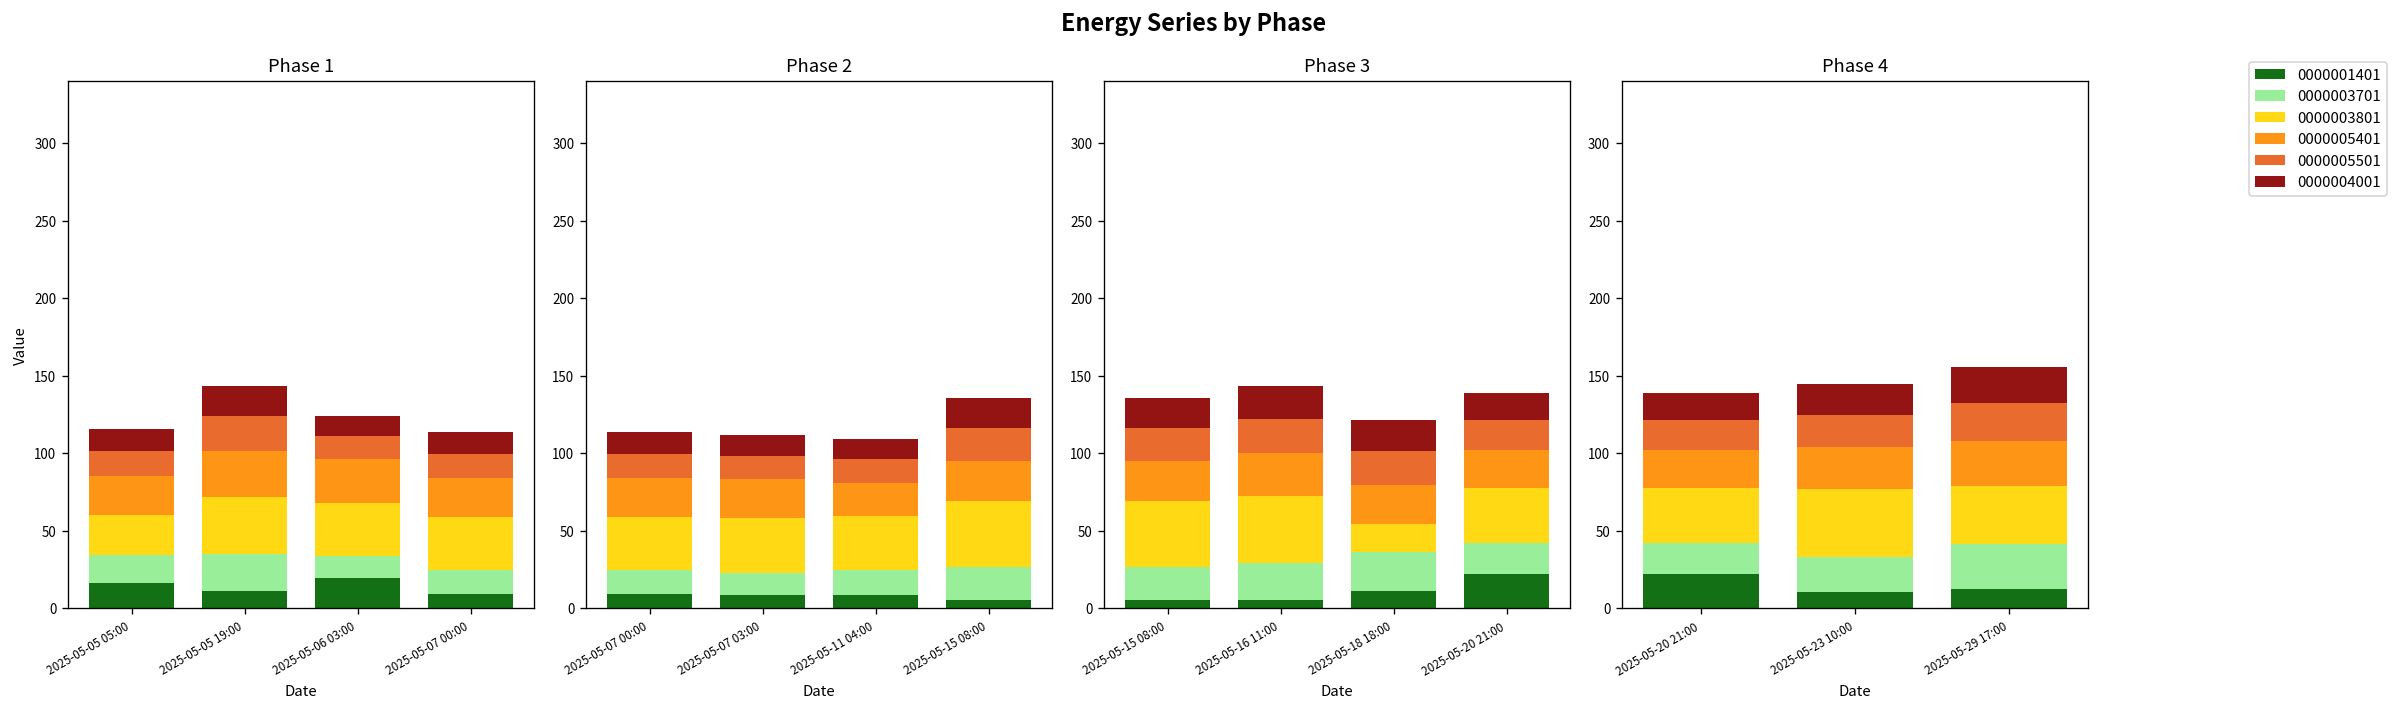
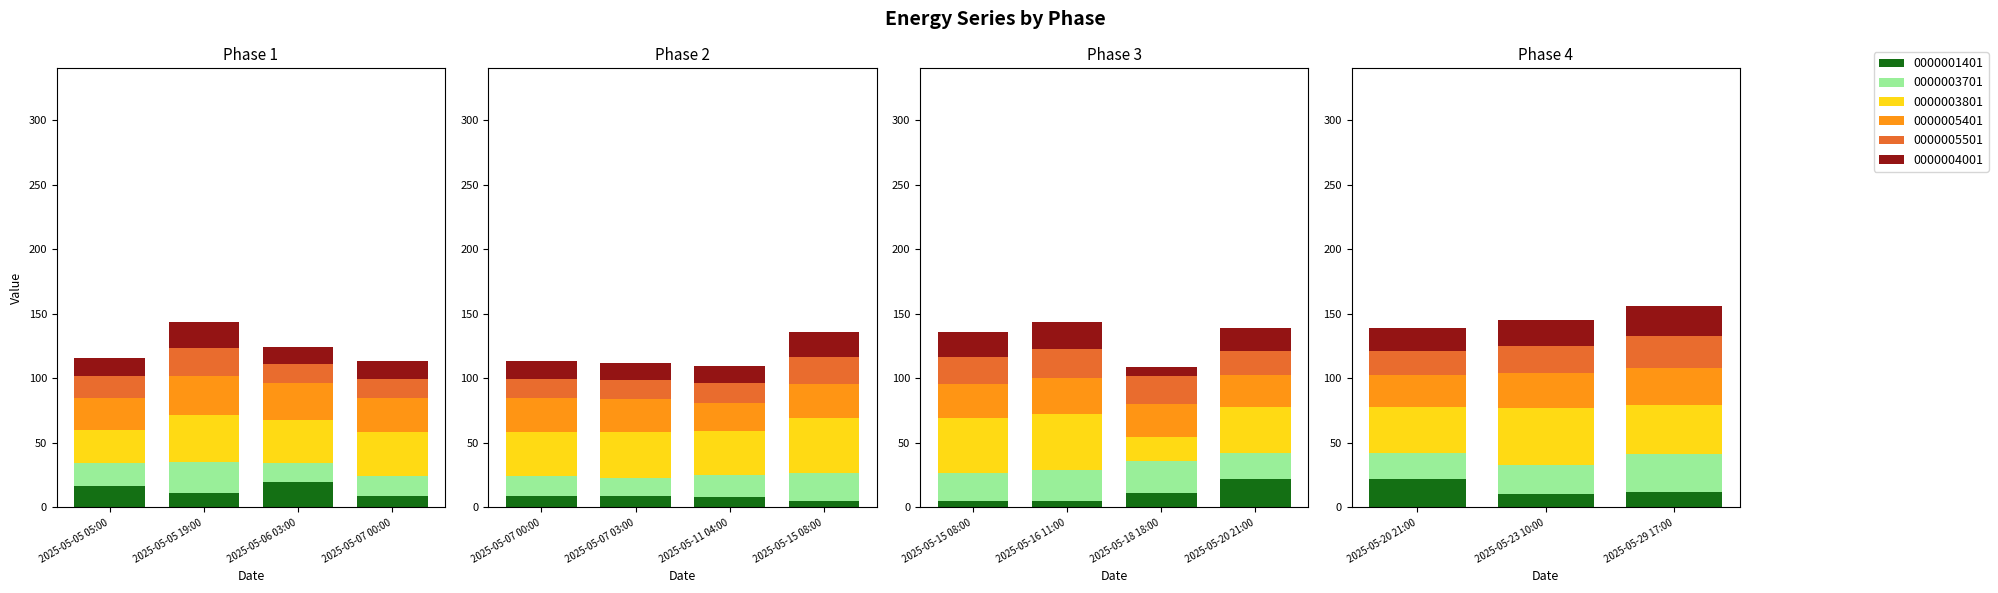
Phase 3, 0000004001, 2025-05-18 18:00: 20 -> 7
